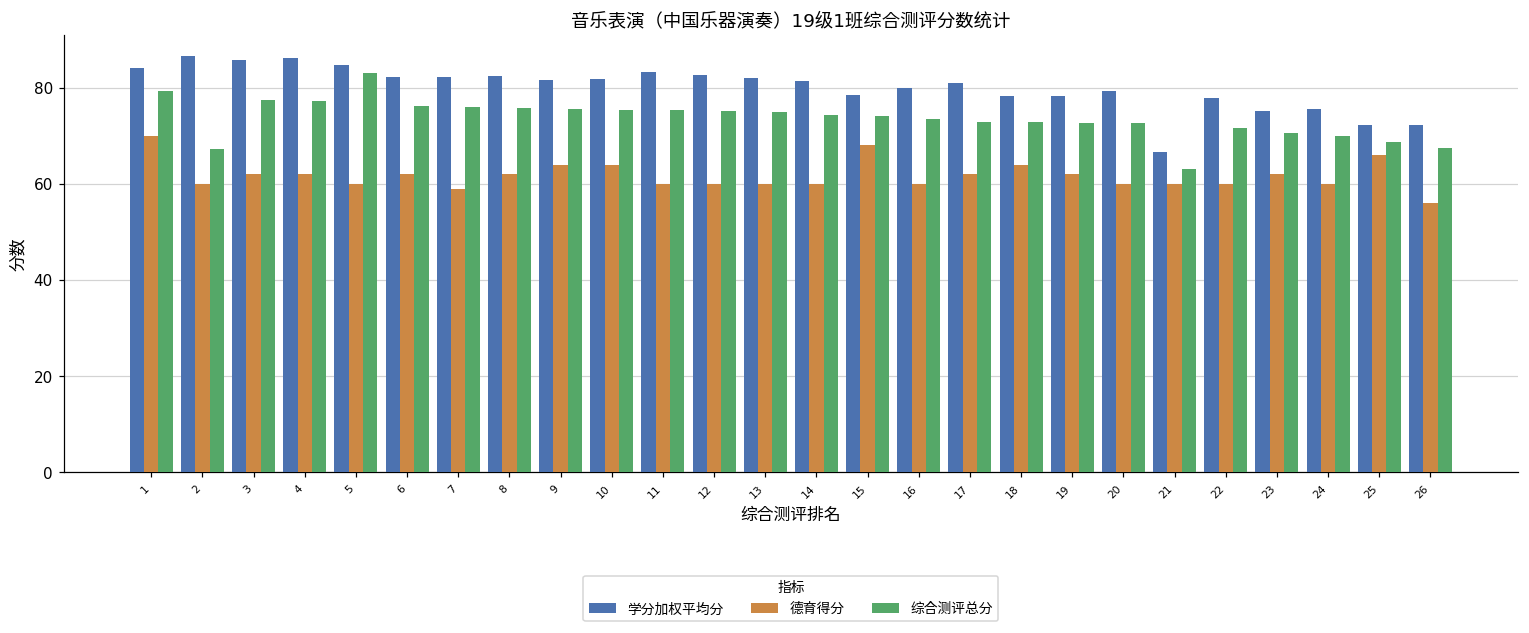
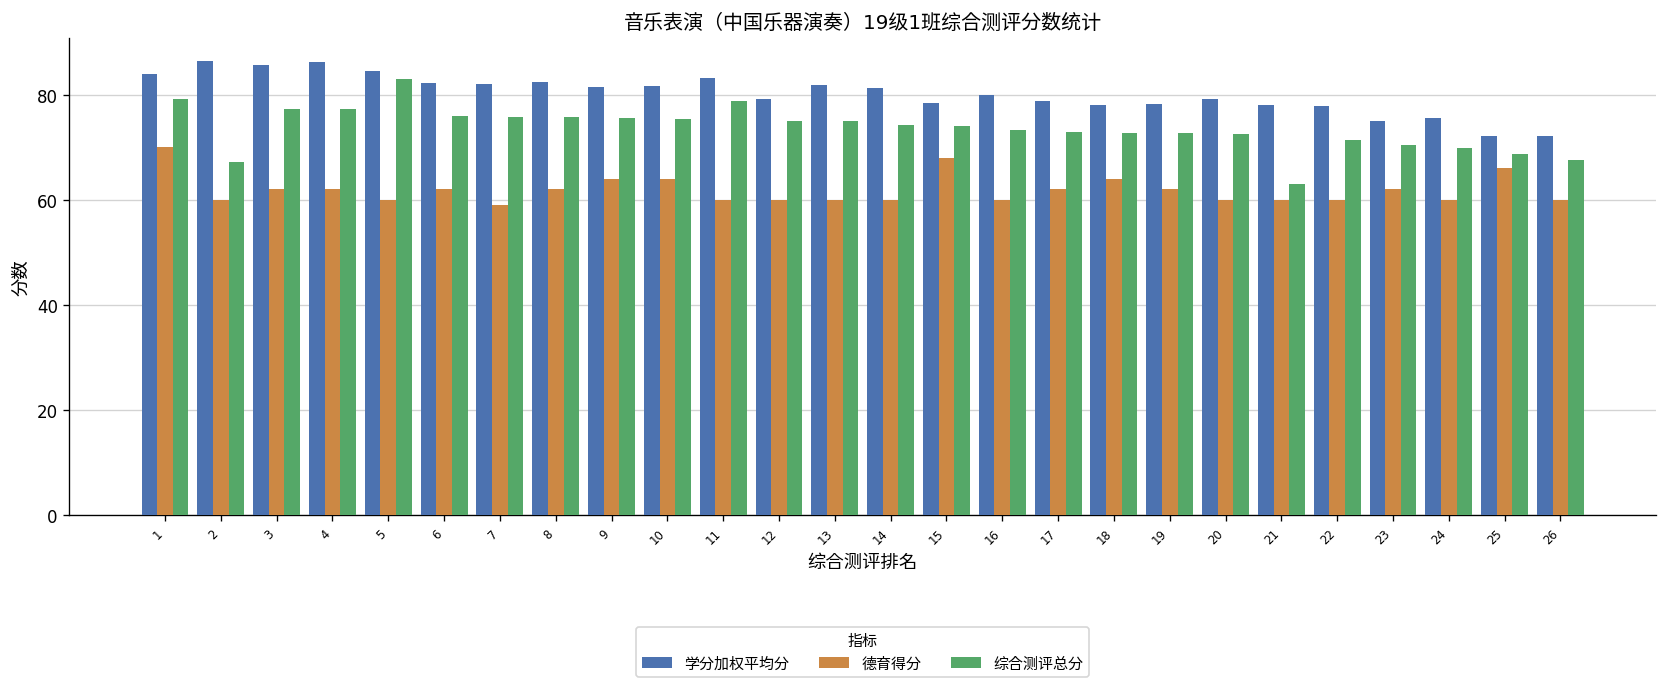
综合测评总分, 11: 75 -> 79
学分加权平均分, 12: 83 -> 79
学分加权平均分, 17: 81 -> 79
学分加权平均分, 21: 67 -> 78
德育得分, 26: 56 -> 60
